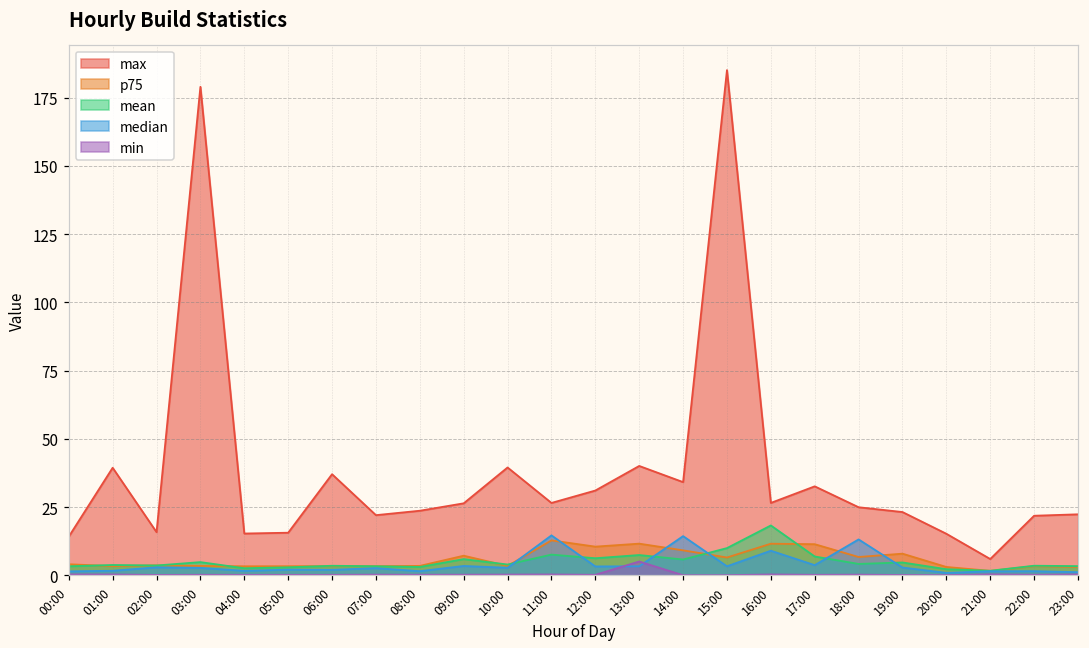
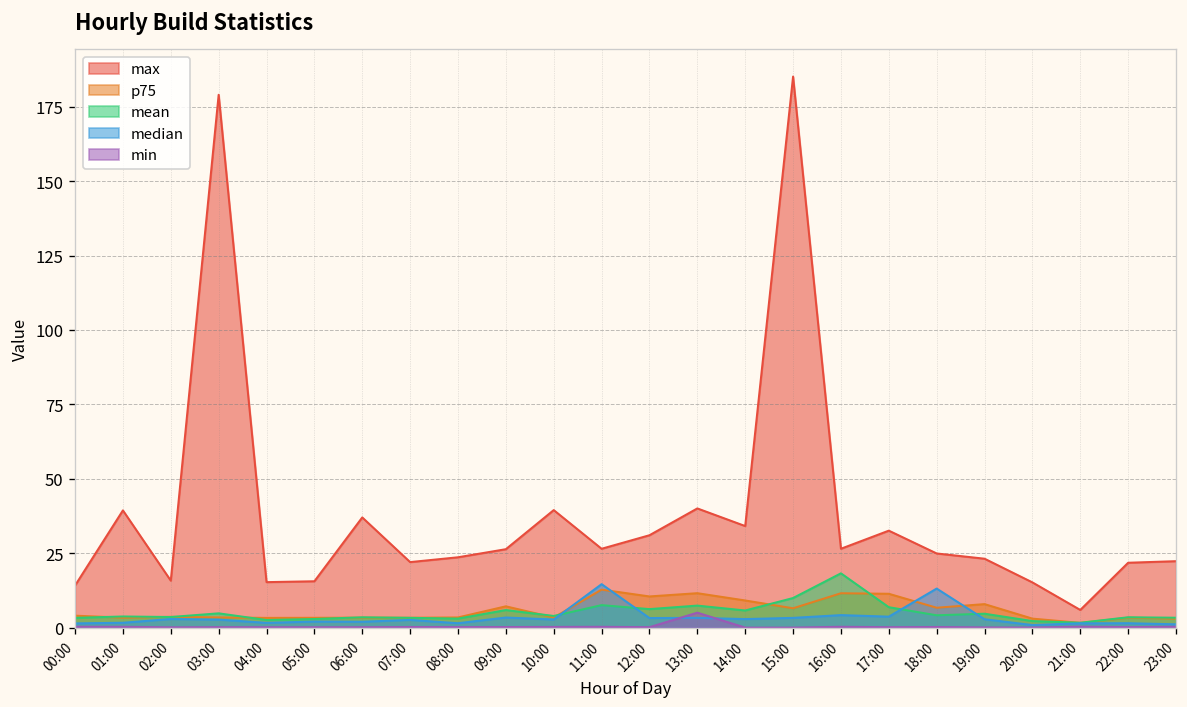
median, 14:00: 14 -> 3
median, 16:00: 9 -> 4
